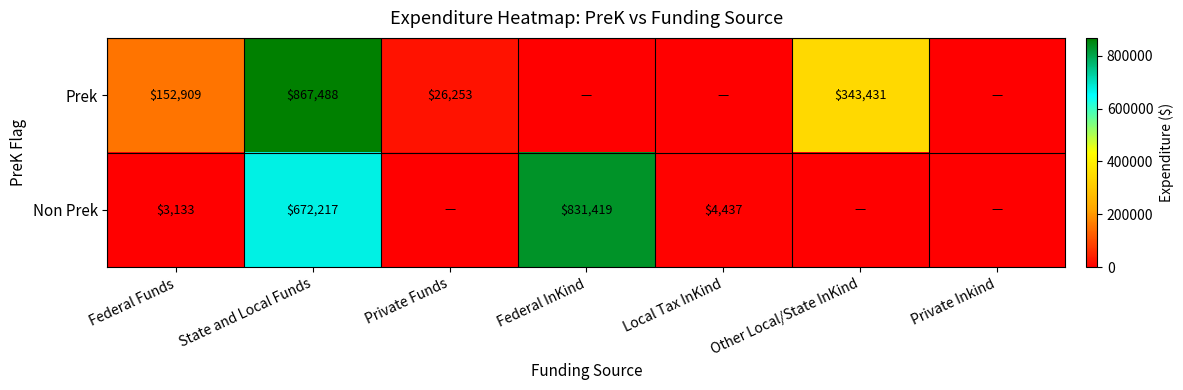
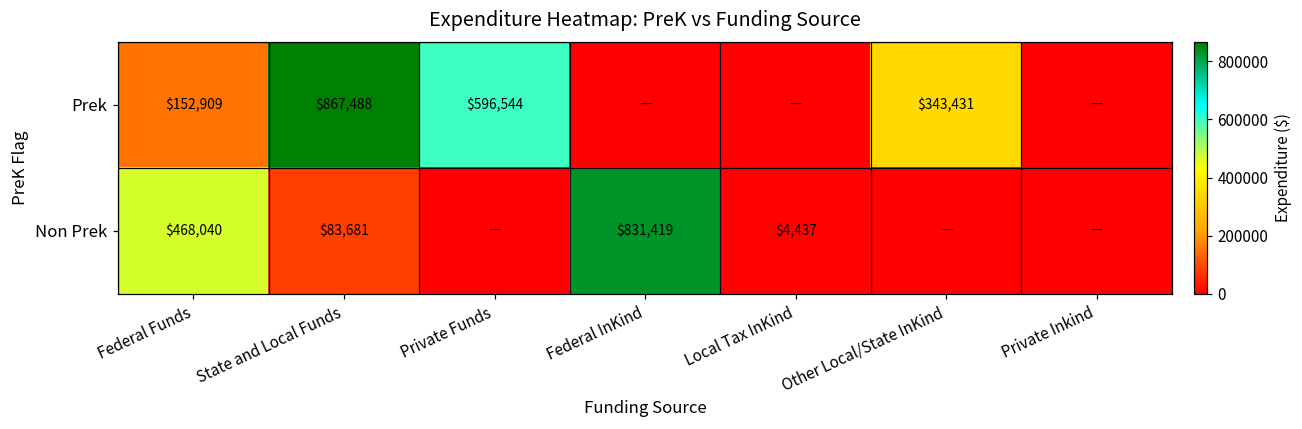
Prek, Private Funds: $26,253 -> $596,544
Non Prek, Federal Funds: $3,133 -> $468,040
Non Prek, State and Local Funds: $672,217 -> $83,681
